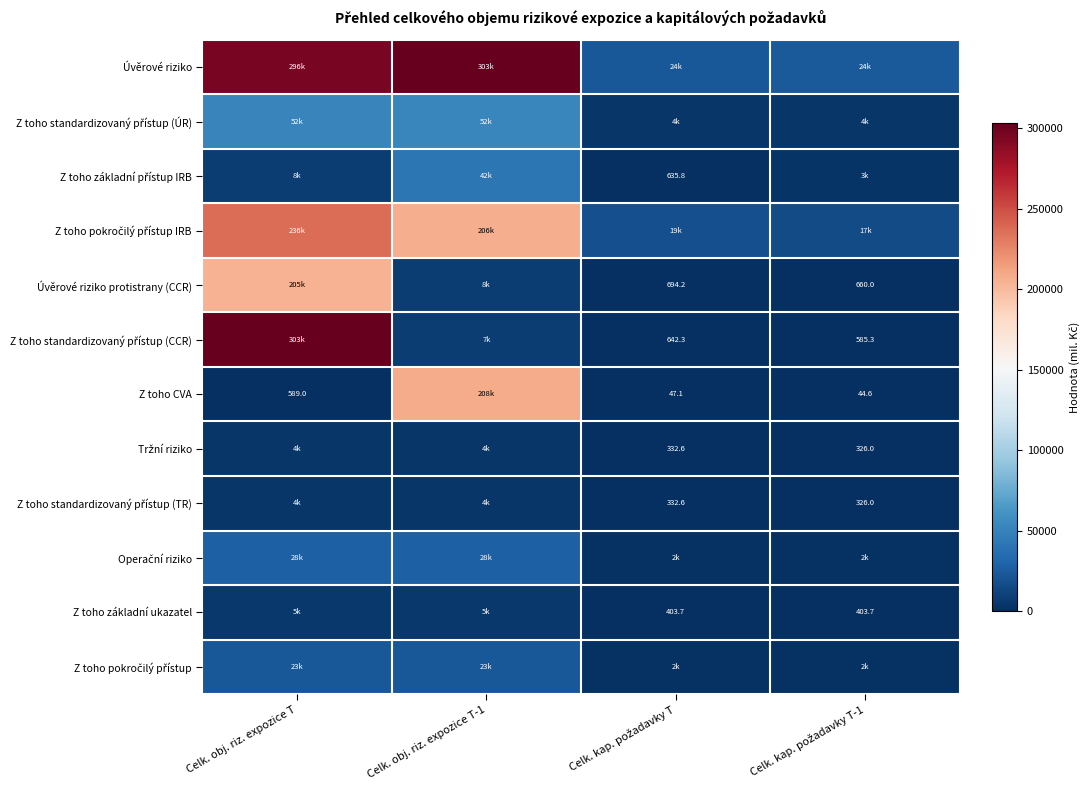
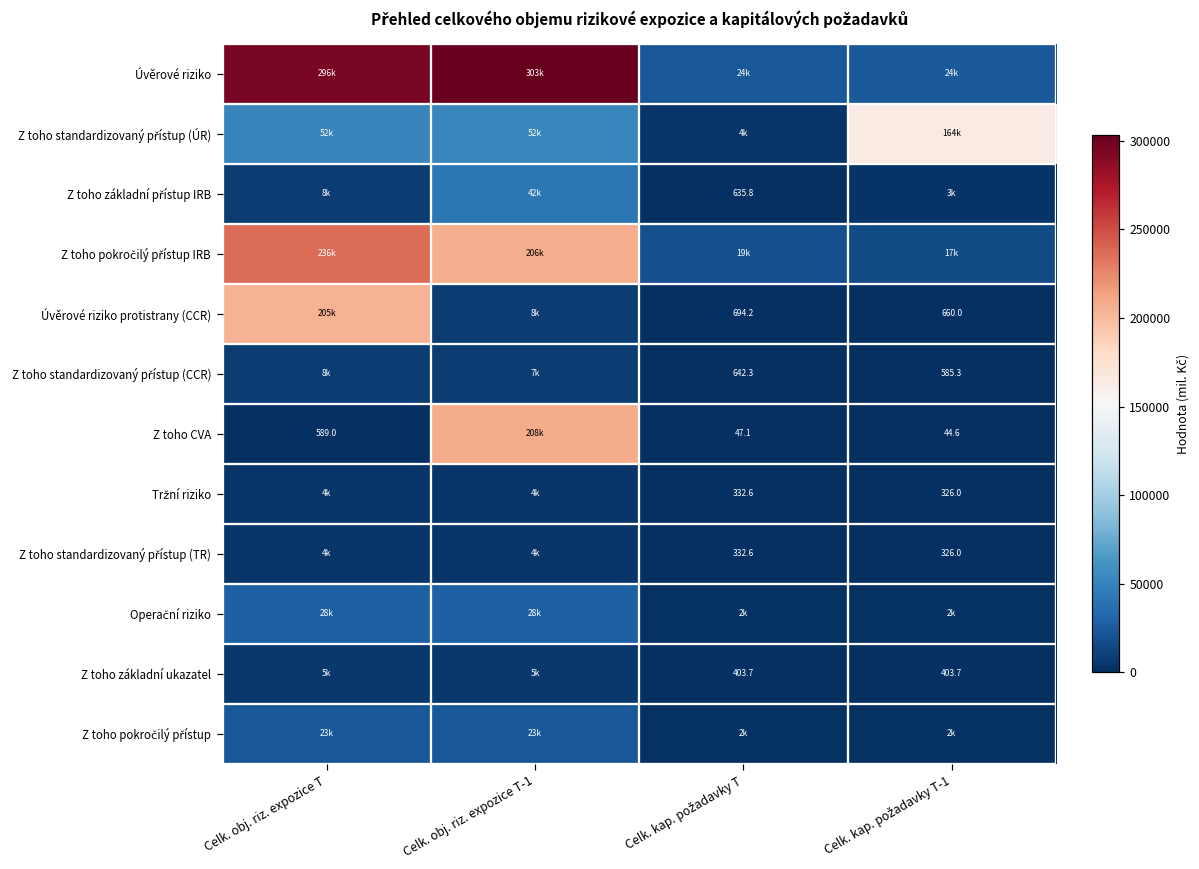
Z toho standardizovaný přístup (ÚR), Celk. kap. požadavky T-1: 4k -> 164k
Z toho standardizovaný přístup (CCR), Celk. obj. riz. expozice T: 303k -> 8k
